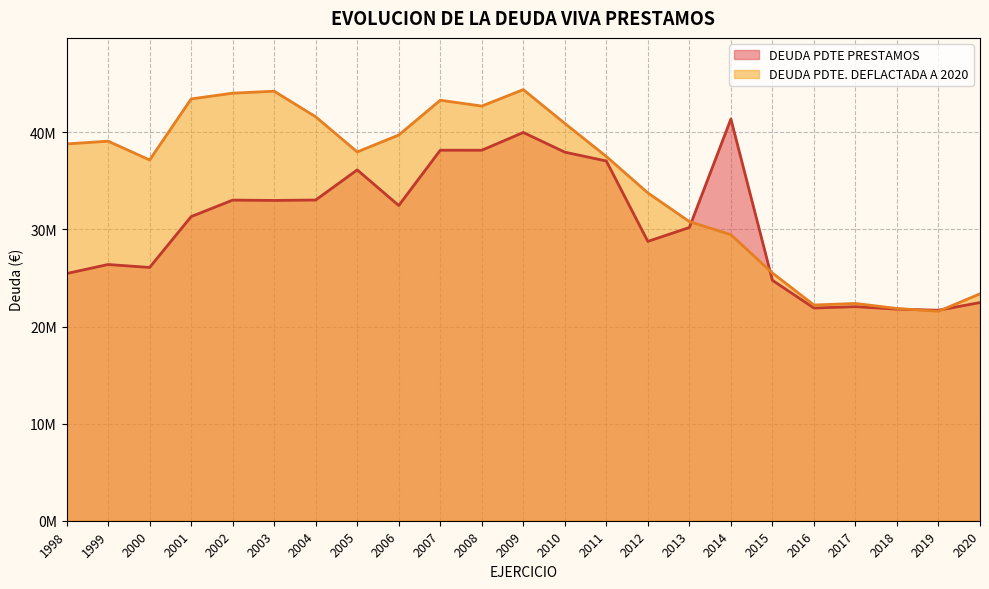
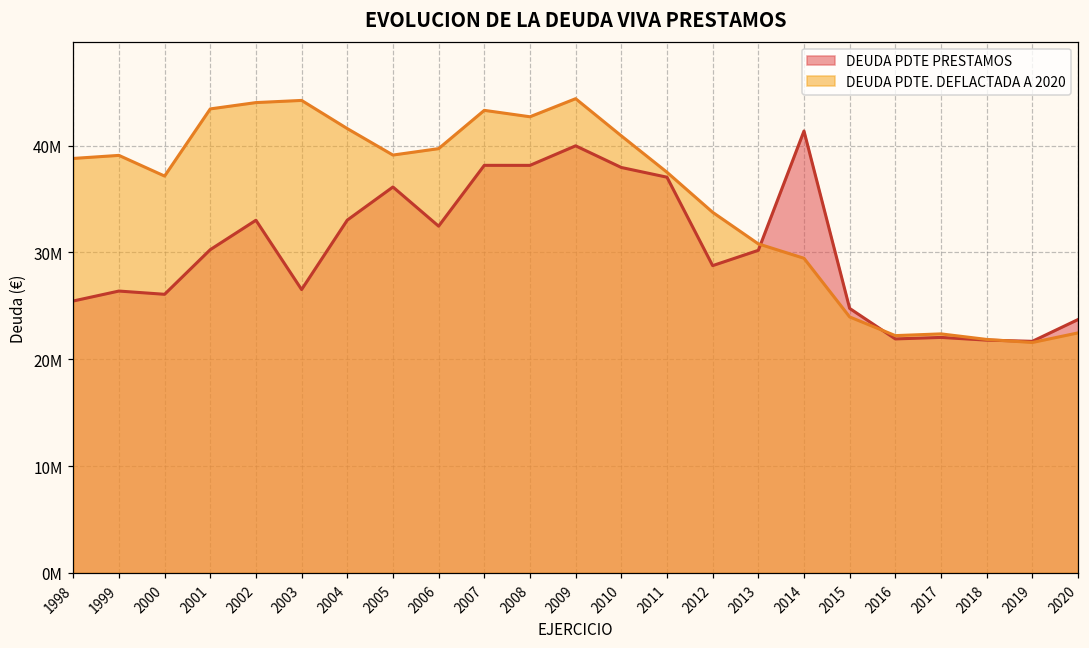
DEUDA PDTE PRESTAMOS, 2001: 31000000 -> 30000000
DEUDA PDTE PRESTAMOS, 2003: 33000000 -> 27000000
DEUDA PDTE. DEFLACTADA A 2020, 2005: 38000000 -> 39000000
DEUDA PDTE. DEFLACTADA A 2020, 2015: 26000000 -> 24000000
DEUDA PDTE PRESTAMOS, 2020: 22000000 -> 24000000
DEUDA PDTE. DEFLACTADA A 2020, 2020: 23000000 -> 22000000
